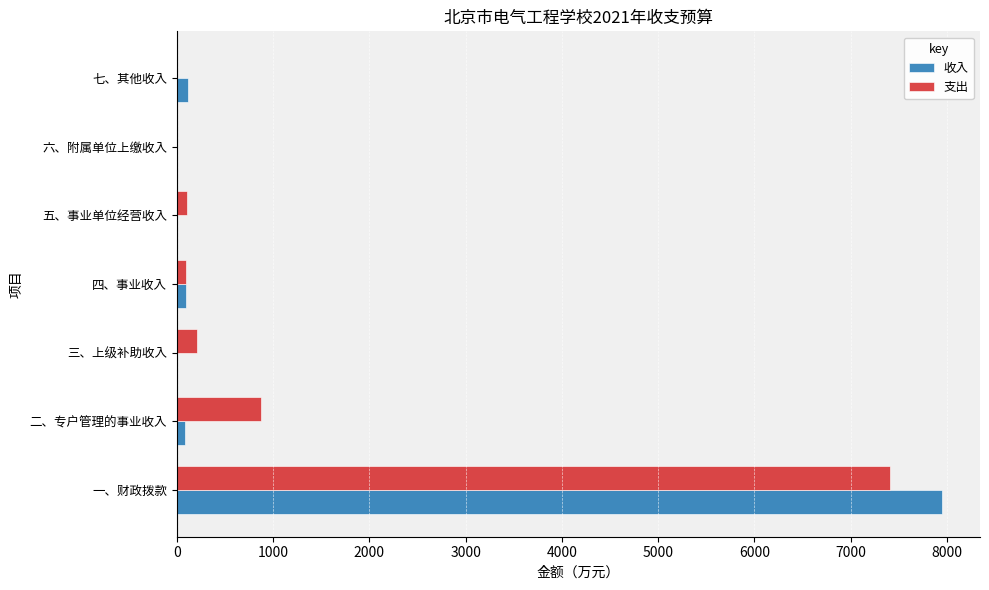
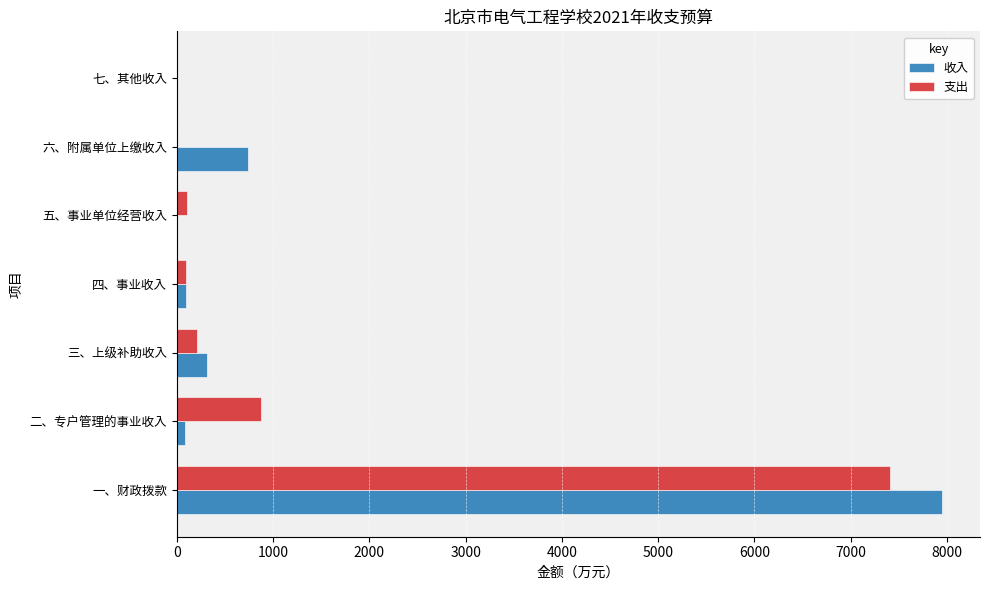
收入, 七、其他收入: 100 -> 0
收入, 六、附属单位上缴收入: 0 -> 700
收入, 三、上级补助收入: 0 -> 300
